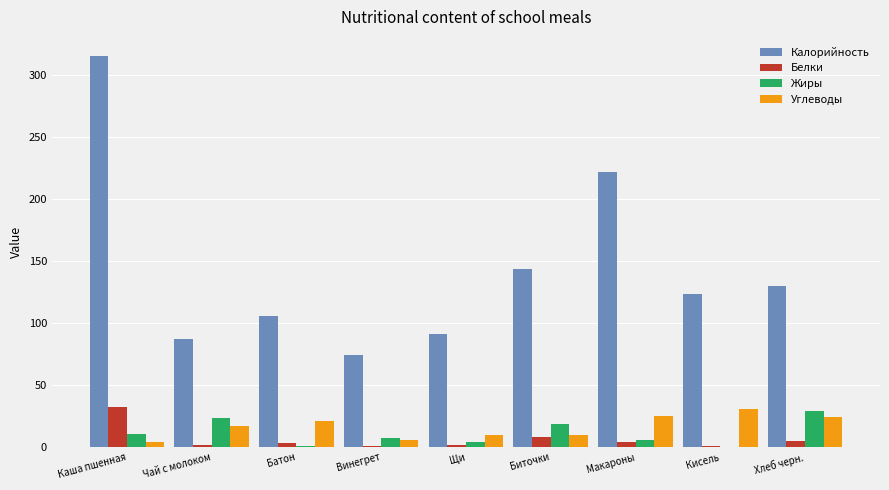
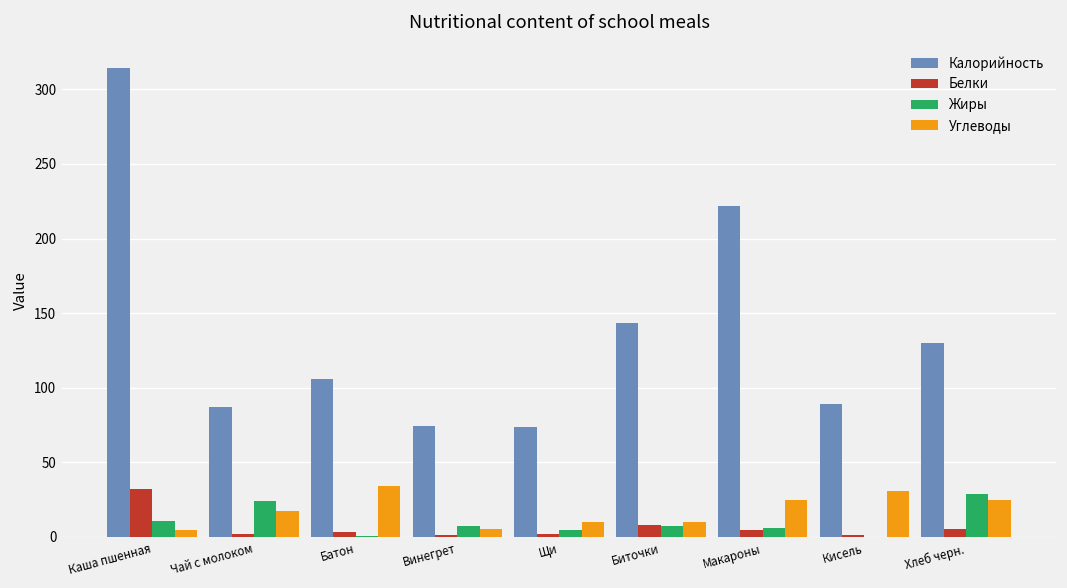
Углеводы, Батон: 21 -> 34
Калорийность, Щи: 91 -> 74
Жиры, Биточки: 19 -> 7
Калорийность, Кисель: 123 -> 89
